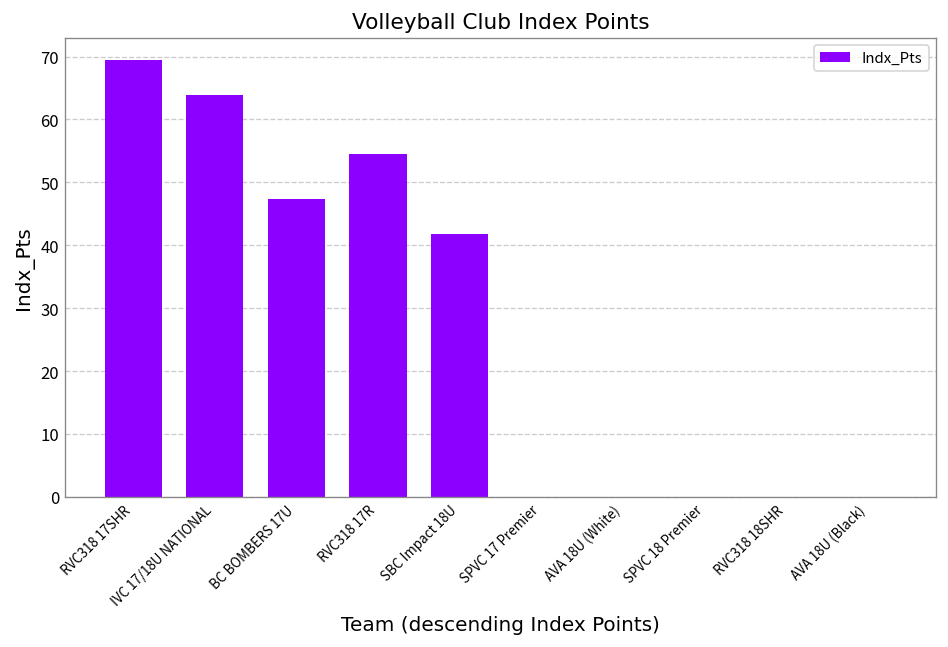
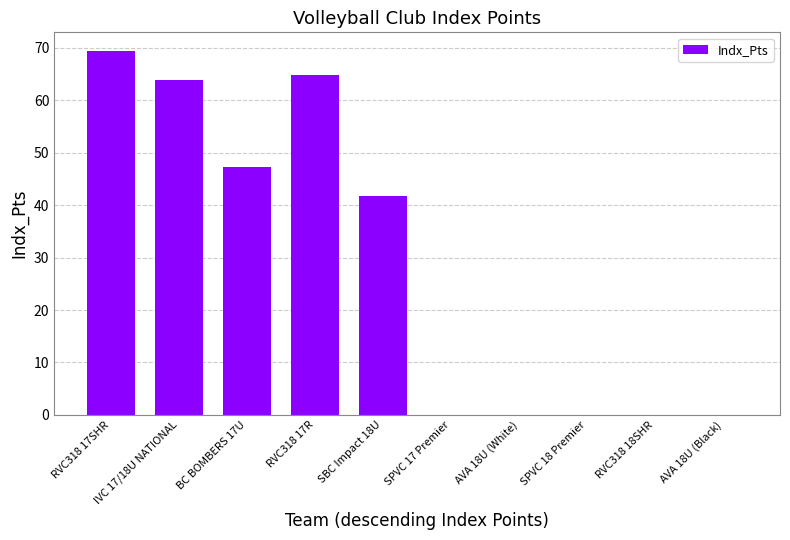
RVC318 17R: 54 -> 65
